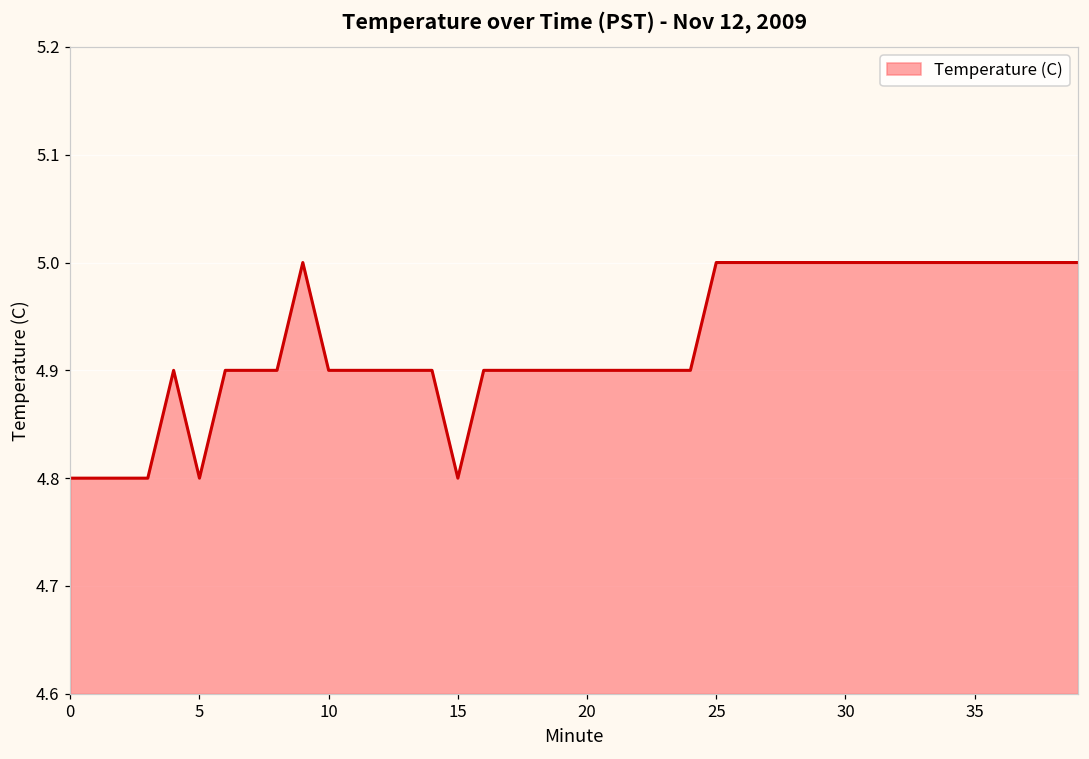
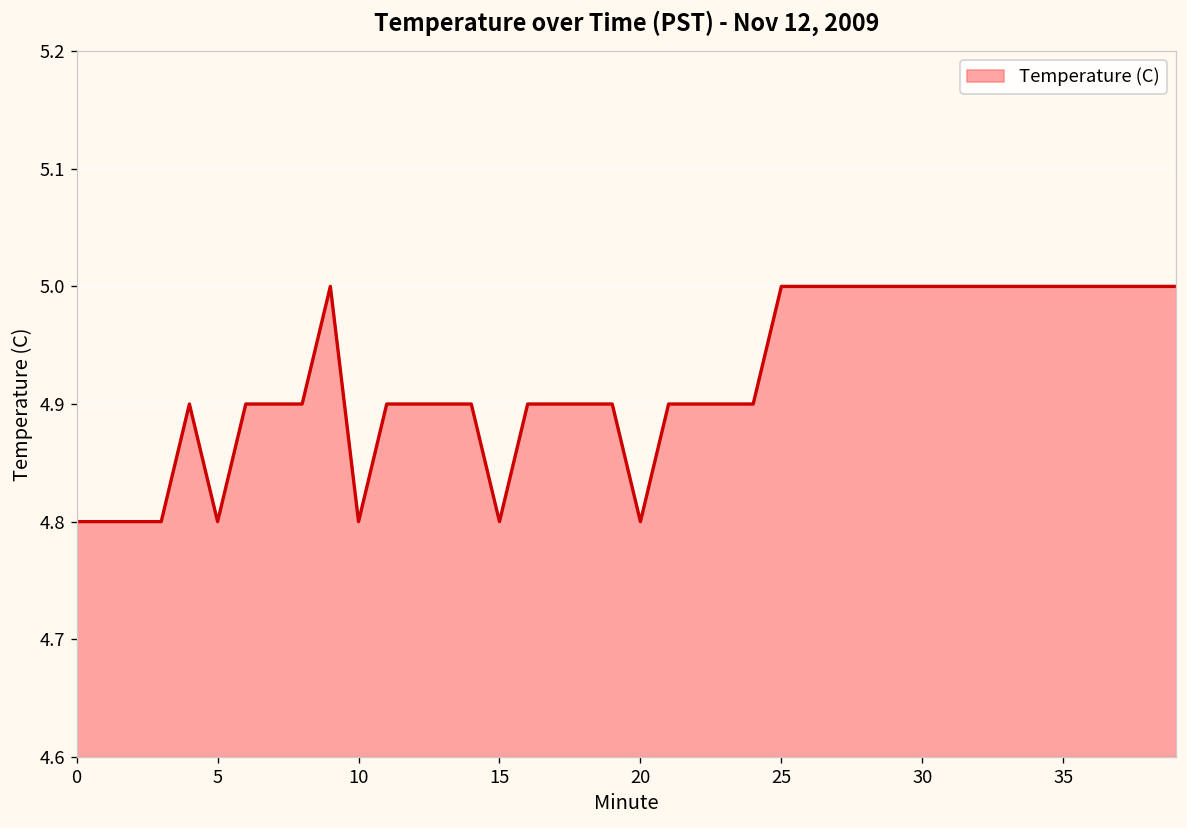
10: 4.9 -> 4.8
20: 4.9 -> 4.8
